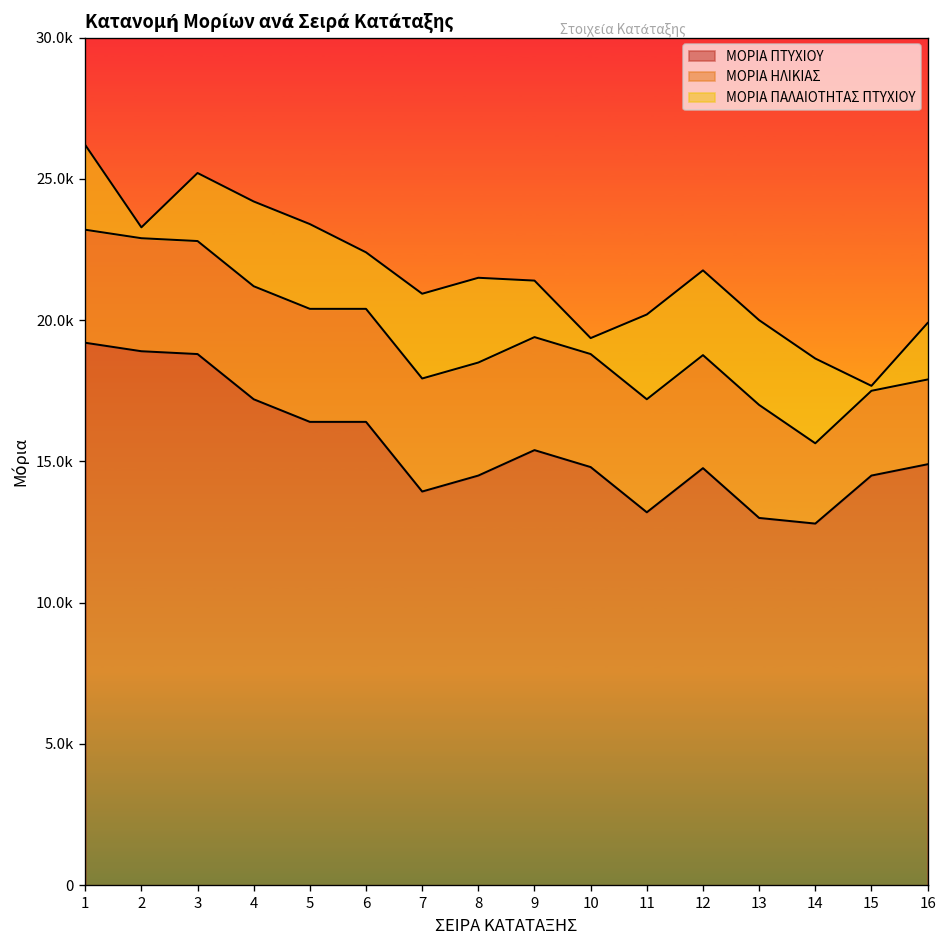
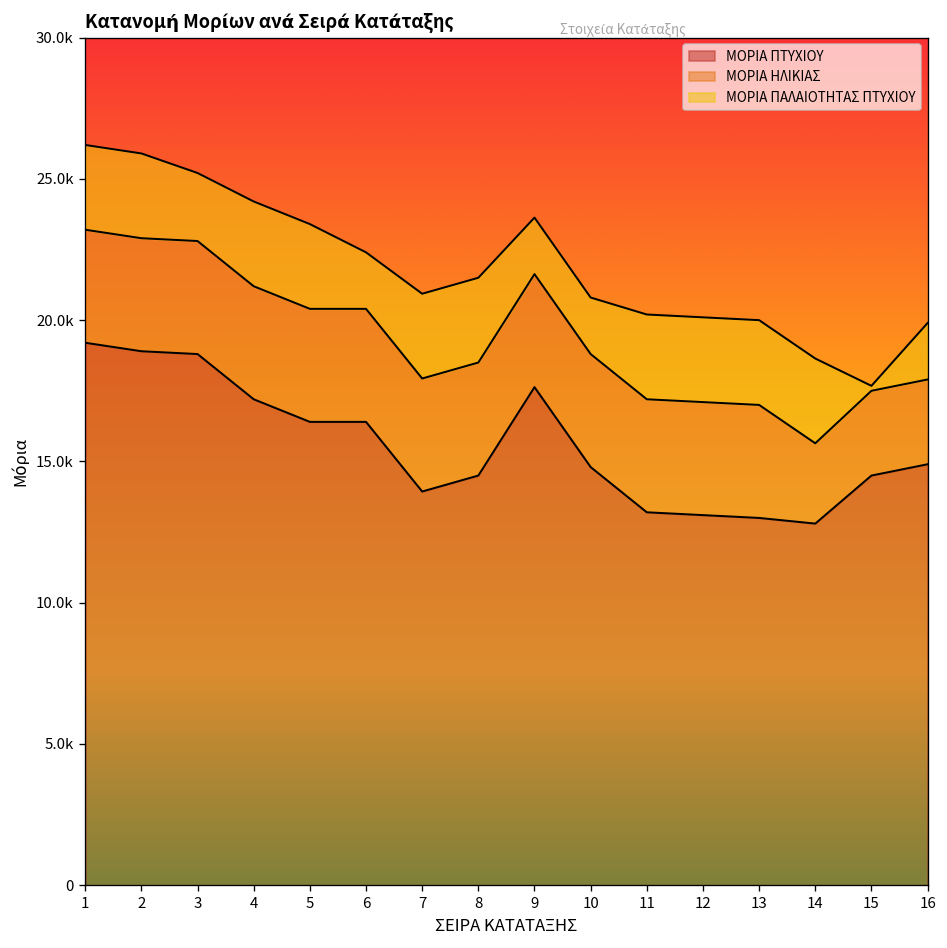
ΜΟΡΙΑ ΠΑΛΑΙΟΤΗΤΑΣ ΠΤΥΧΙΟΥ, 2: 400 -> 3000
ΜΟΡΙΑ ΠΤΥΧΙΟΥ, 9: 15400 -> 17600
ΜΟΡΙΑ ΠΑΛΑΙΟΤΗΤΑΣ ΠΤΥΧΙΟΥ, 10: 600 -> 2000
ΜΟΡΙΑ ΠΤΥΧΙΟΥ, 12: 14800 -> 13100
